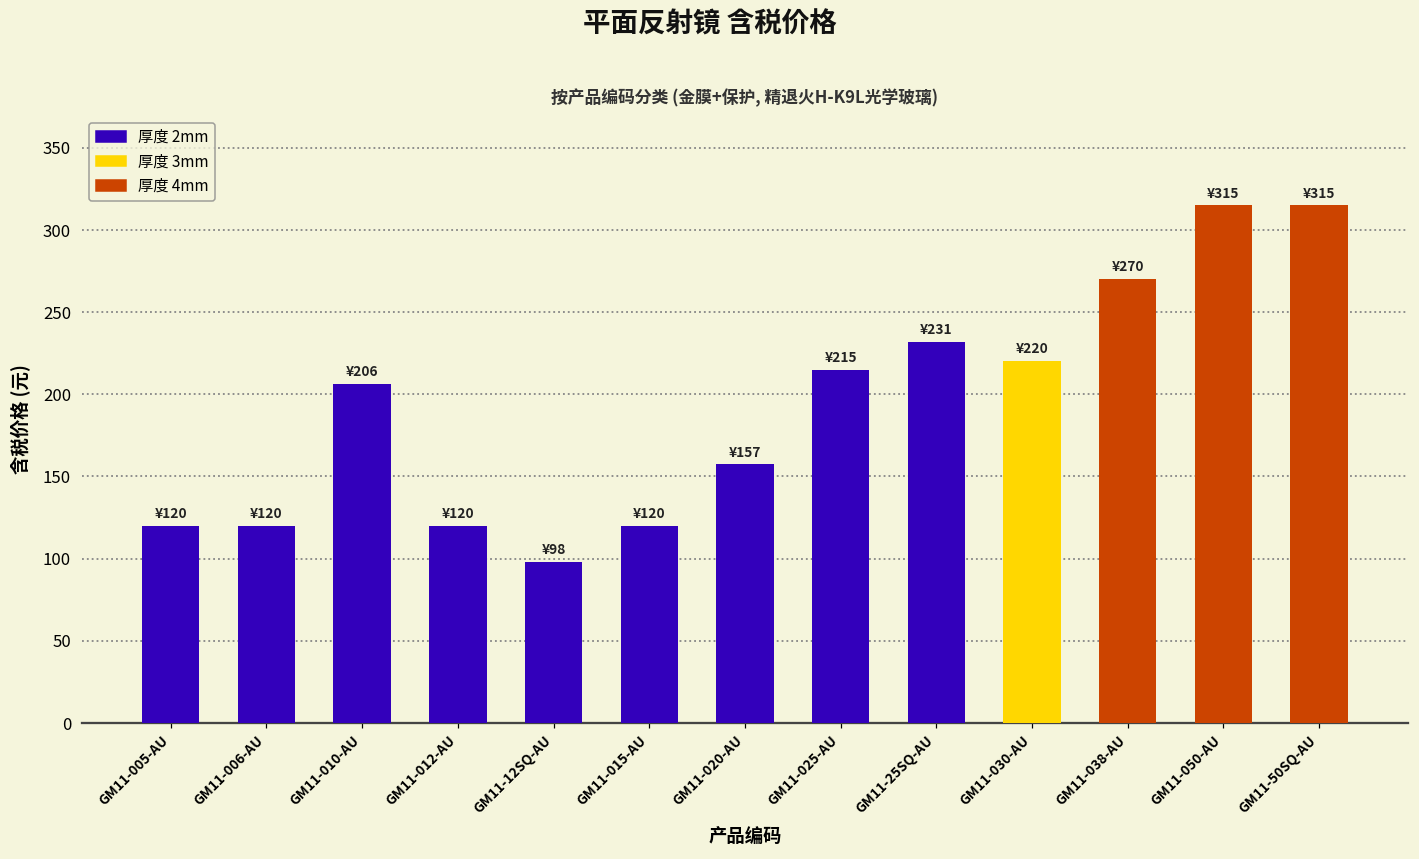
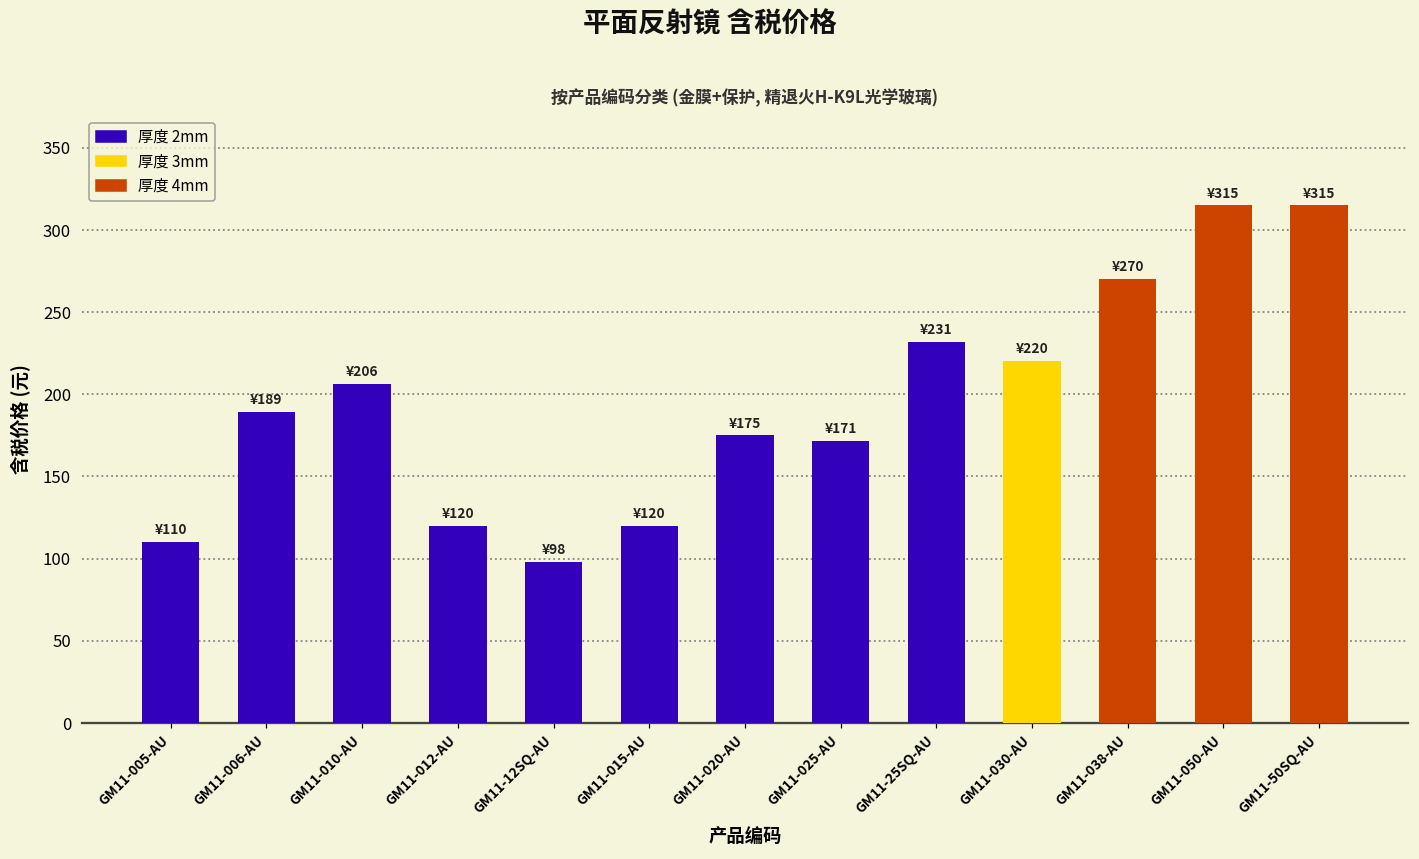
GM11-005-AU: ¥120 -> ¥110
GM11-006-AU: ¥120 -> ¥189
GM11-020-AU: ¥157 -> ¥175
GM11-025-AU: ¥215 -> ¥171
